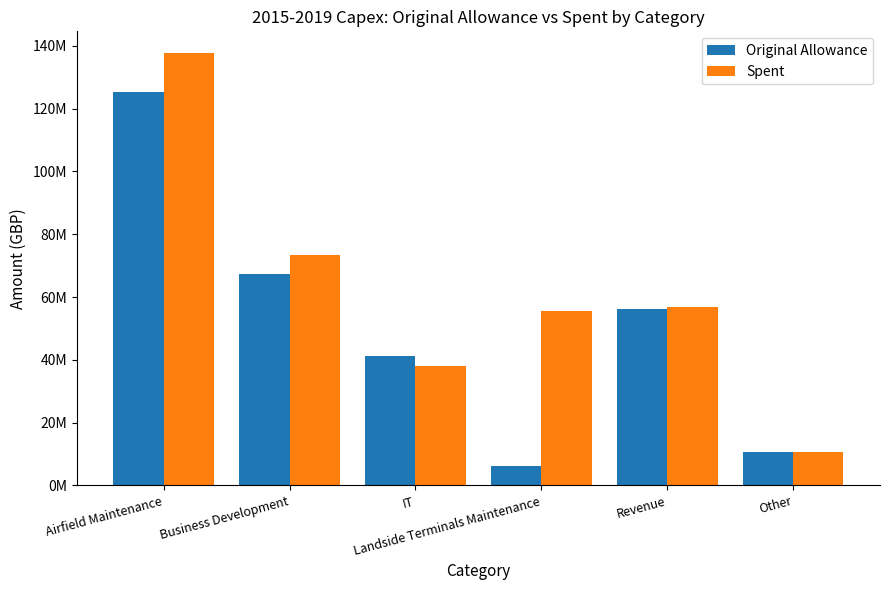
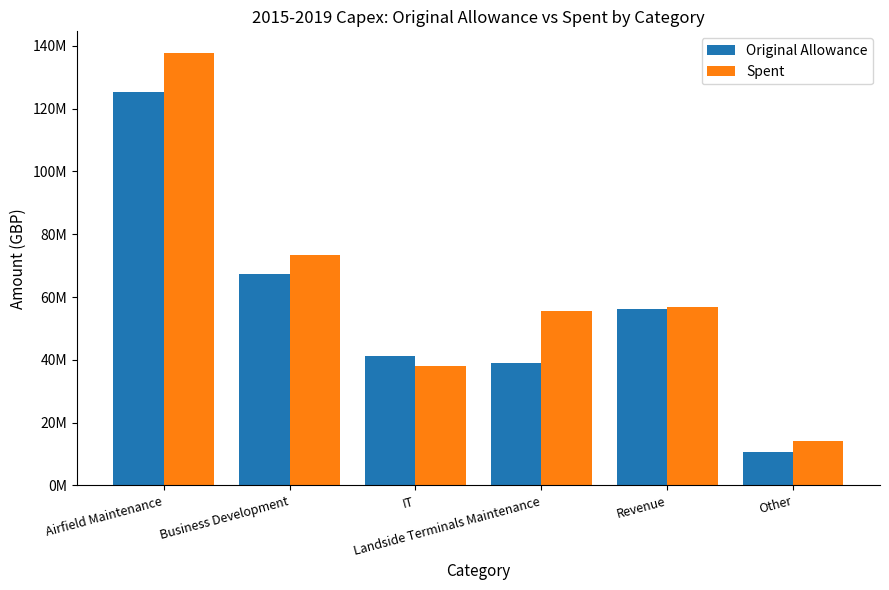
Original Allowance, Landside Terminals Maintenance: 6000000 -> 39000000
Spent, Other: 11000000 -> 14000000
